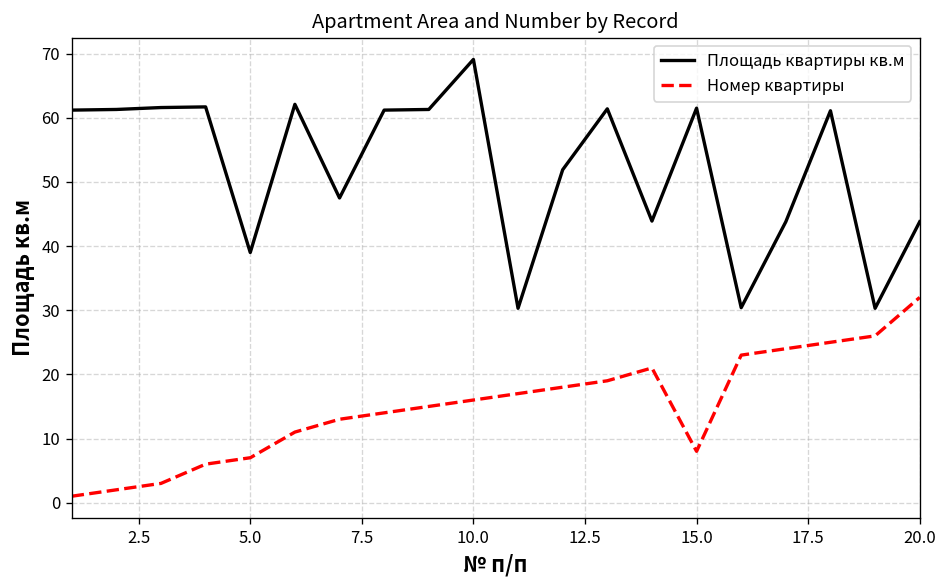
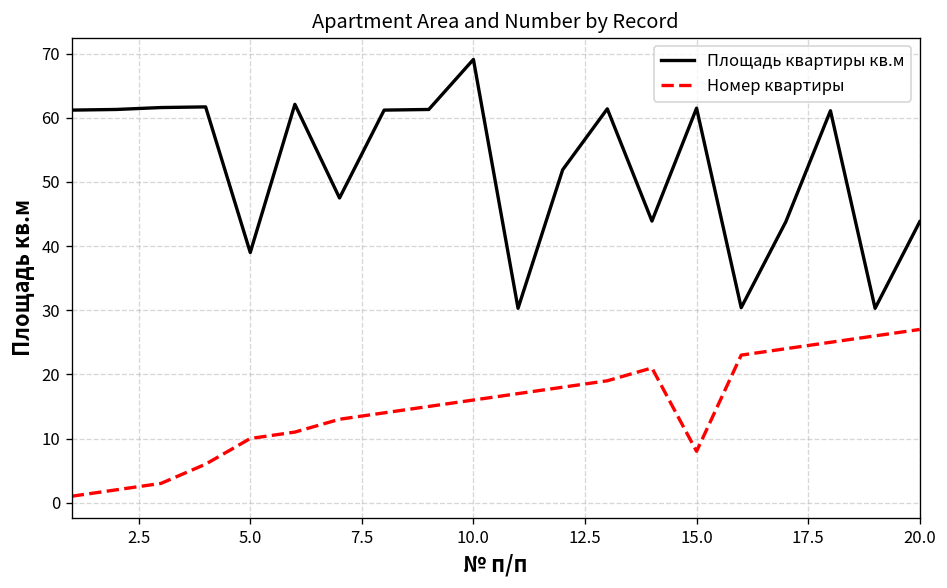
Номер квартиры, 5.0: 7 -> 10
Номер квартиры, 20.0: 32 -> 27
